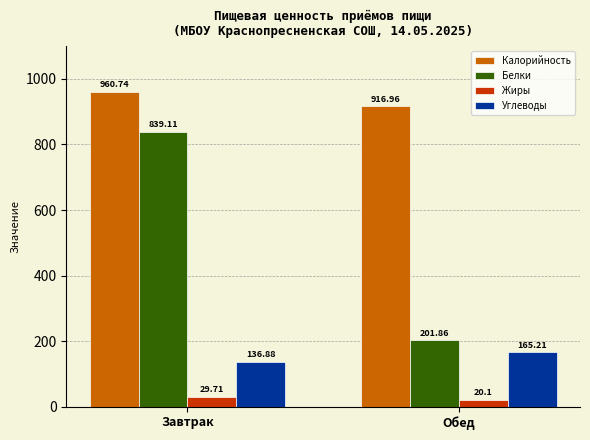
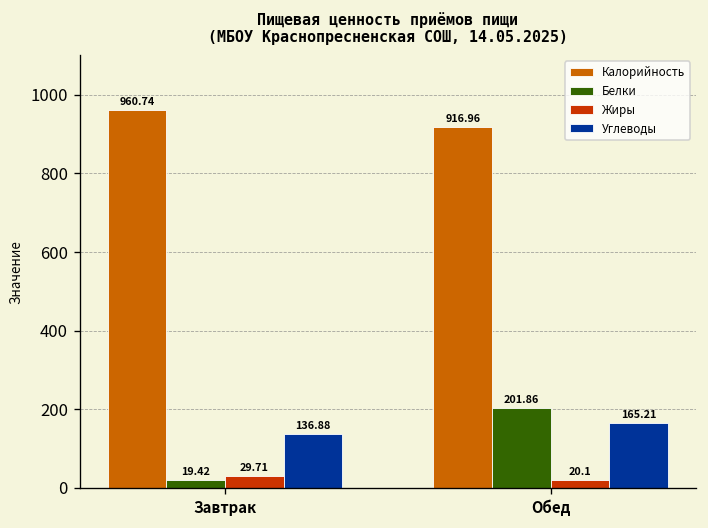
Белки, Завтрак: 839.11 -> 19.42
